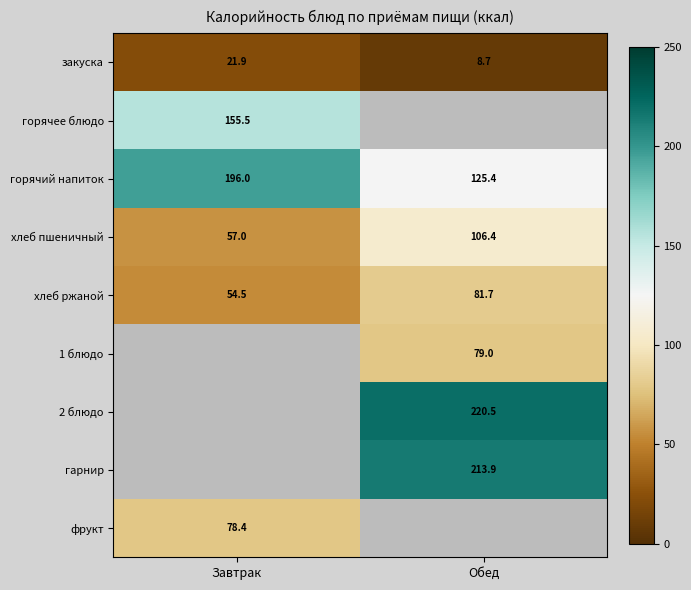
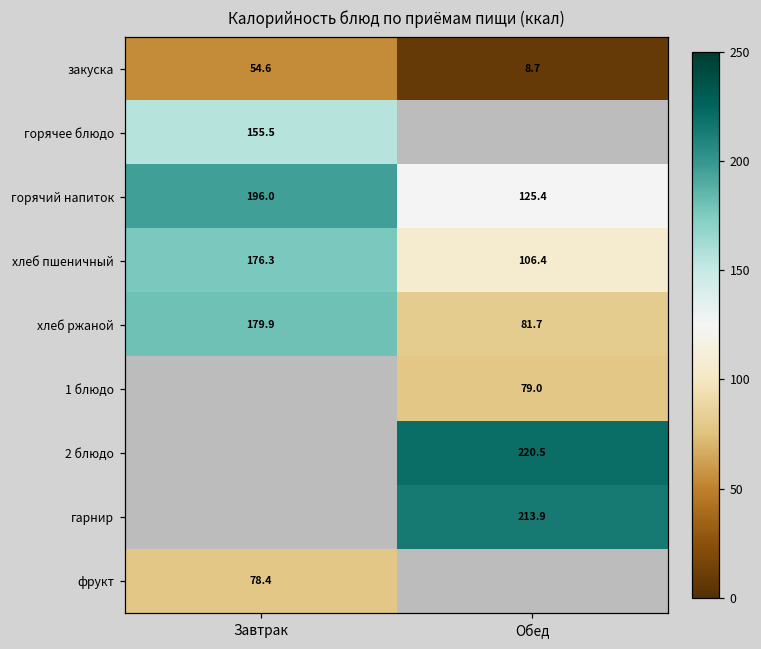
закуска, Завтрак: 21.9 -> 54.6
хлеб пшеничный, Завтрак: 57.0 -> 176.3
хлеб ржаной, Завтрак: 54.5 -> 179.9
